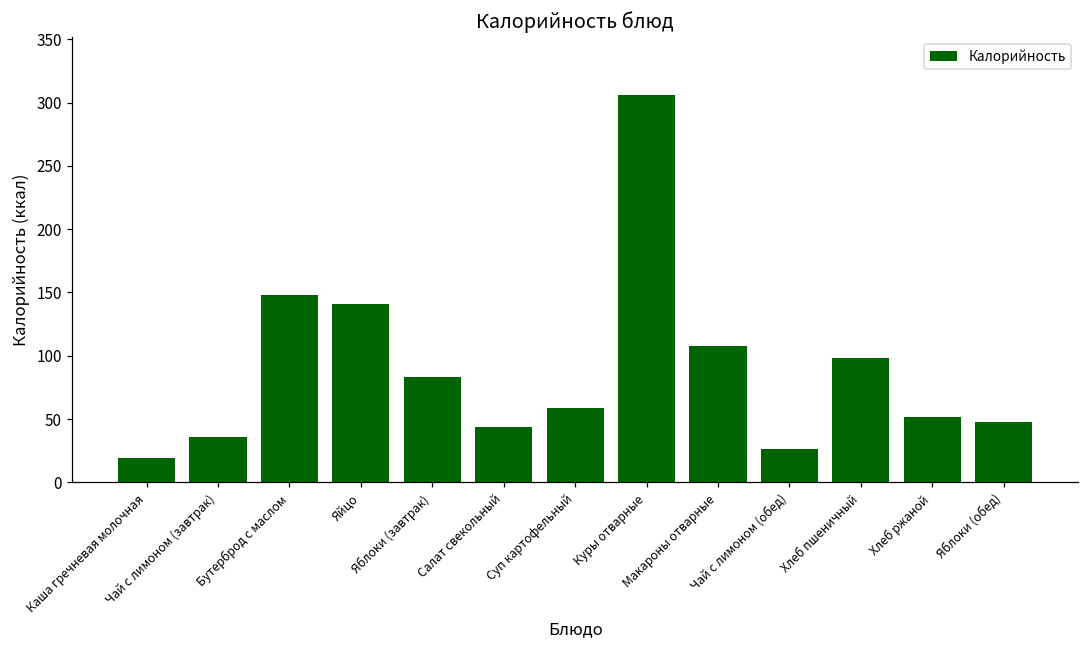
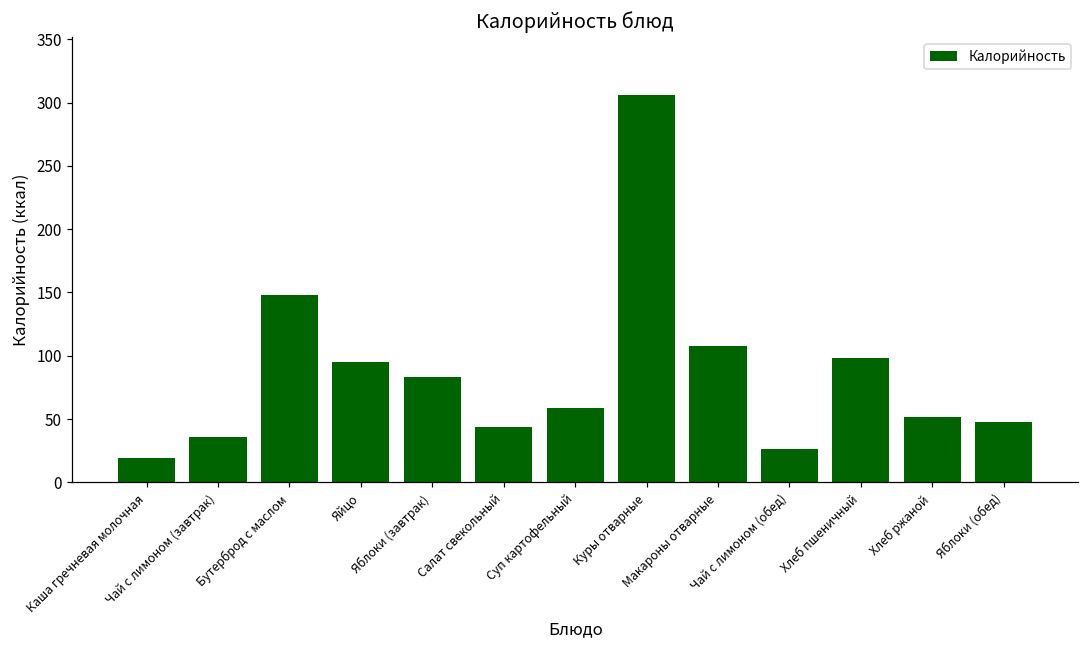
Яйцо: 141 -> 95
